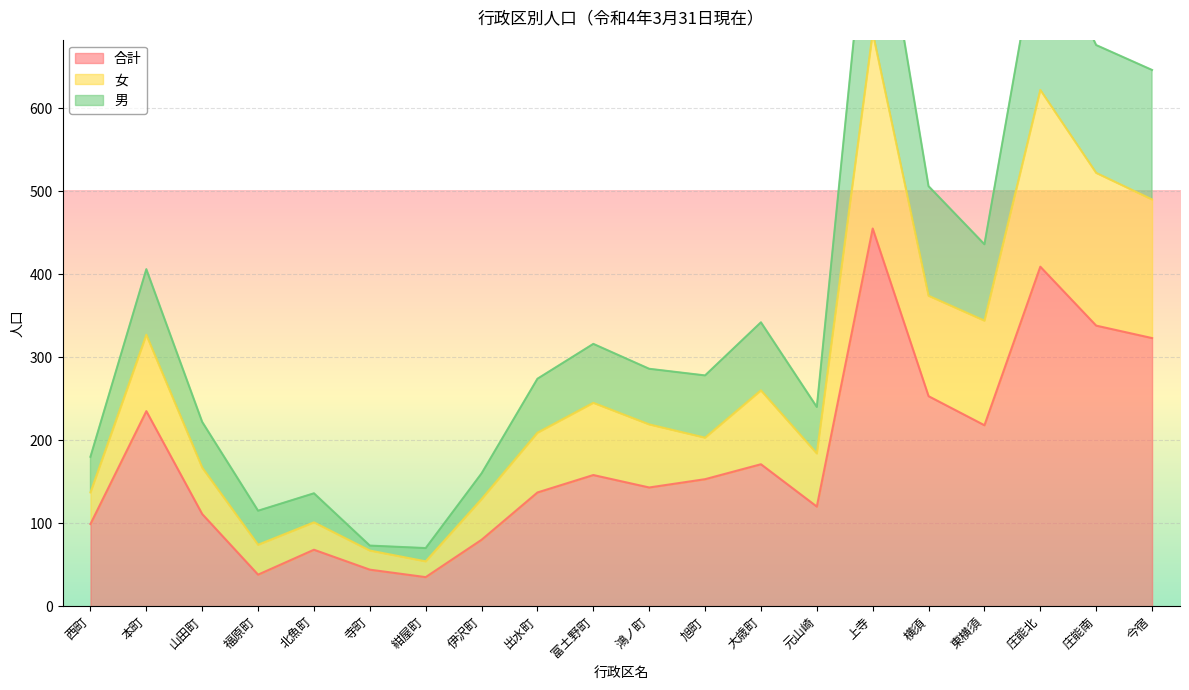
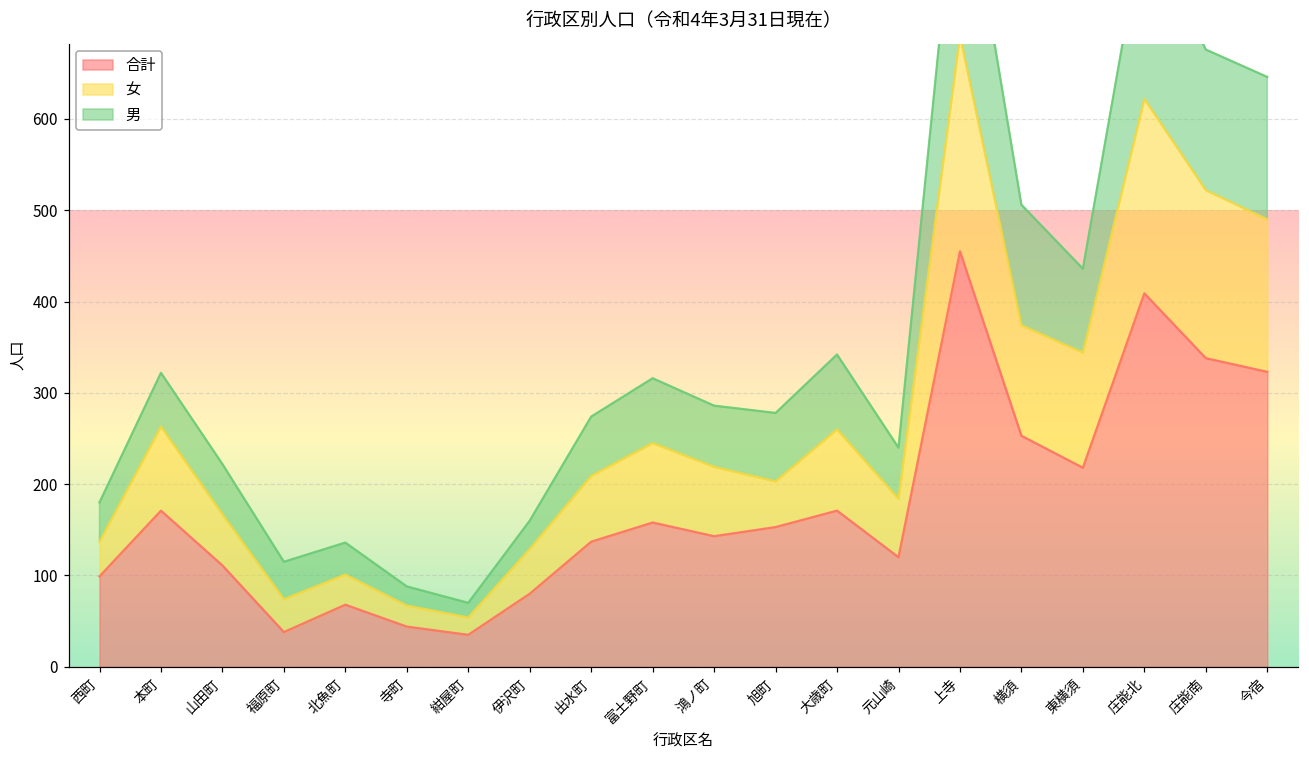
合計, 本町: 240 -> 170
男, 本町: 80 -> 60
男, 寺町: 10 -> 20
